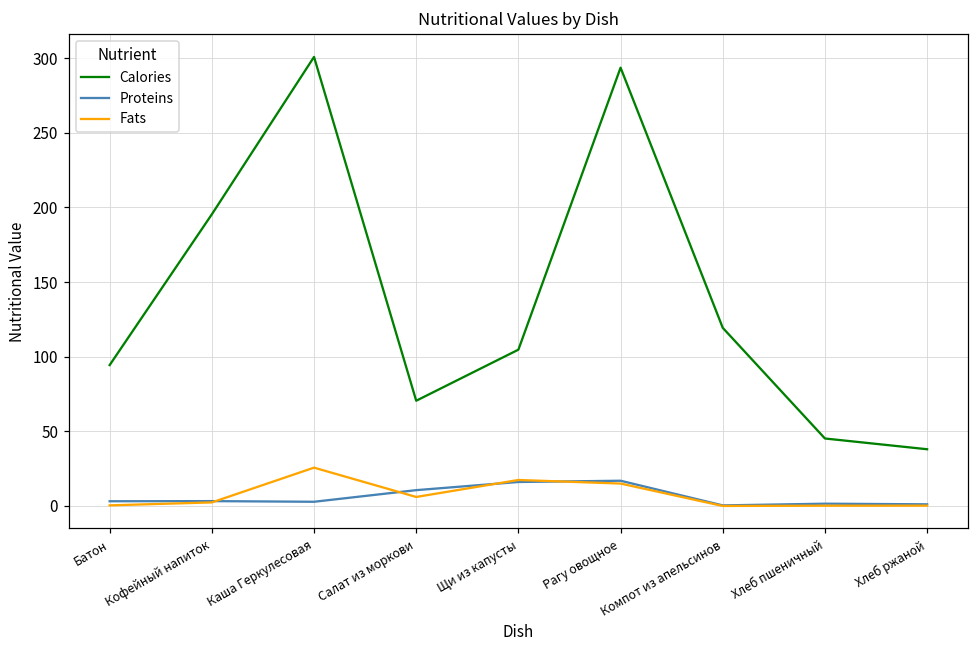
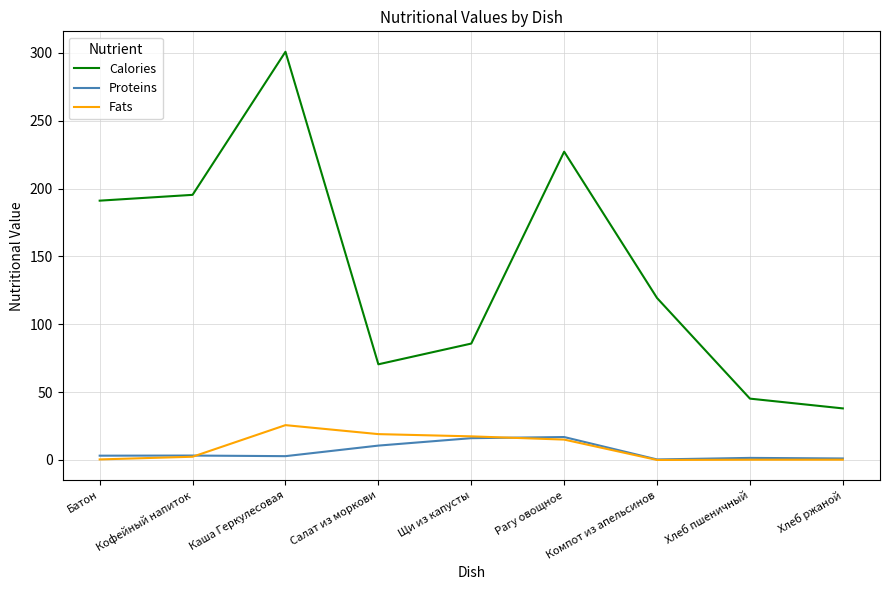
Calories, Батон: 94 -> 191
Fats, Салат из моркови: 6 -> 19
Calories, Щи из капусты: 105 -> 86
Calories, Рагу овощное: 294 -> 227
